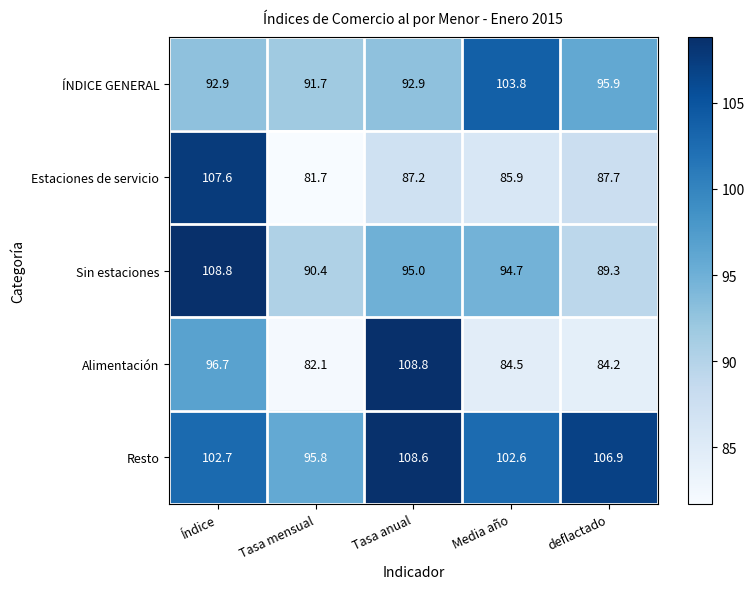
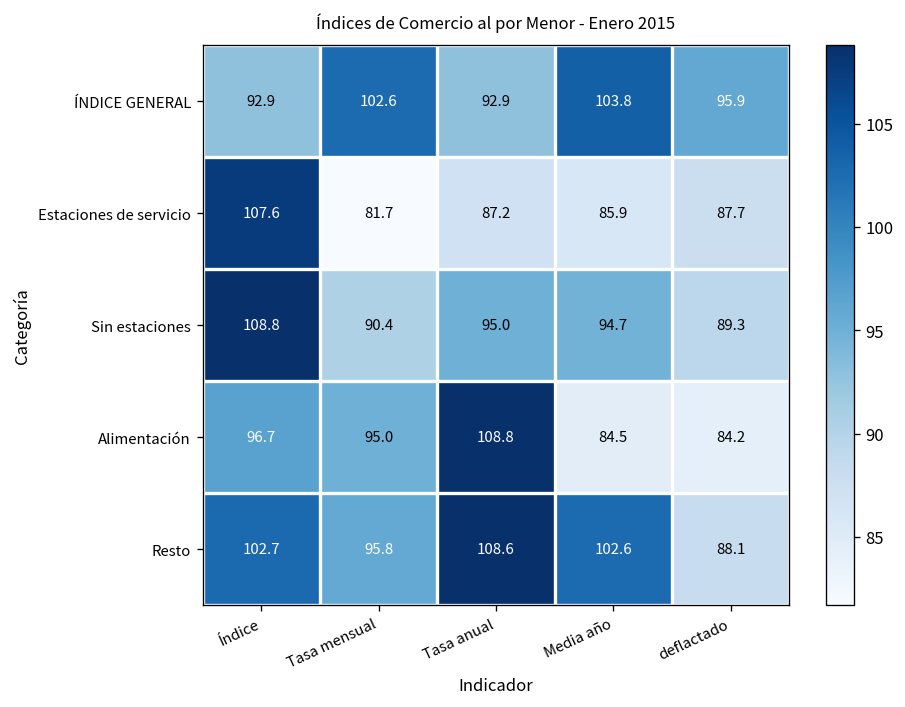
ÍNDICE GENERAL, Tasa mensual: 91.7 -> 102.6
Alimentación, Tasa mensual: 82.1 -> 95.0
Resto, deflactado: 106.9 -> 88.1
